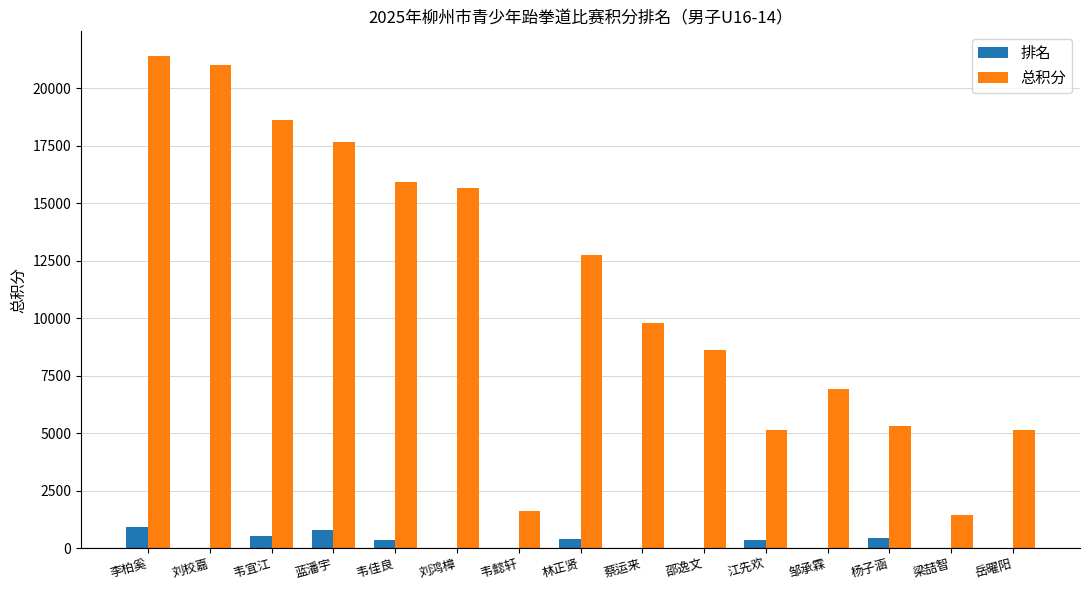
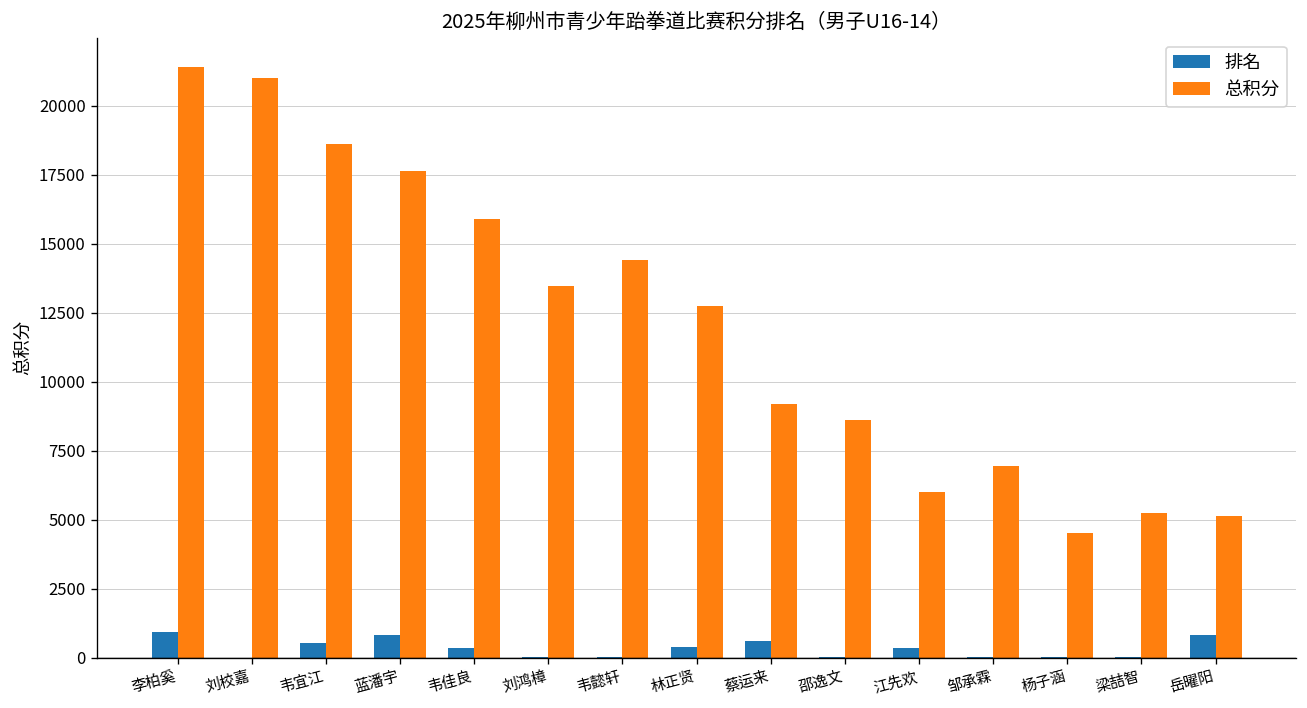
总积分, 刘鸿樟: 15700 -> 13500
总积分, 韦懿轩: 1600 -> 14400
排名, 蔡运来: 0 -> 600
总积分, 蔡运来: 9800 -> 9200
总积分, 江先欢: 5100 -> 6000
排名, 杨子涵: 400 -> 0
总积分, 杨子涵: 5300 -> 4500
总积分, 梁喆智: 1500 -> 5300
排名, 岳曜阳: 0 -> 800
